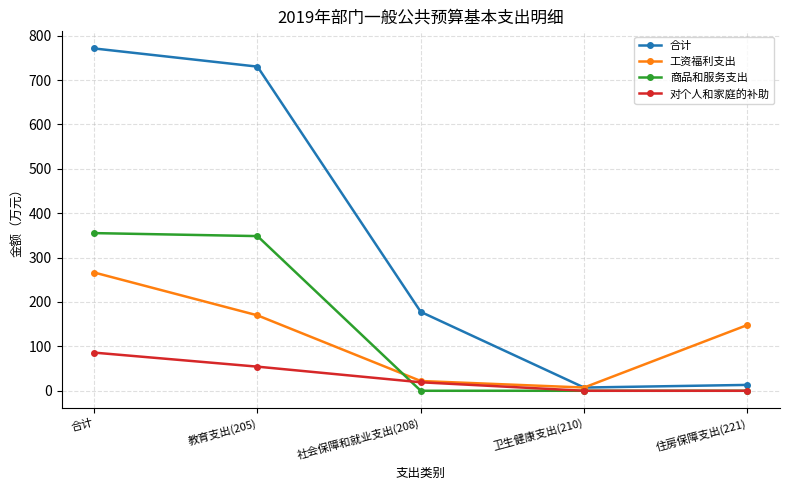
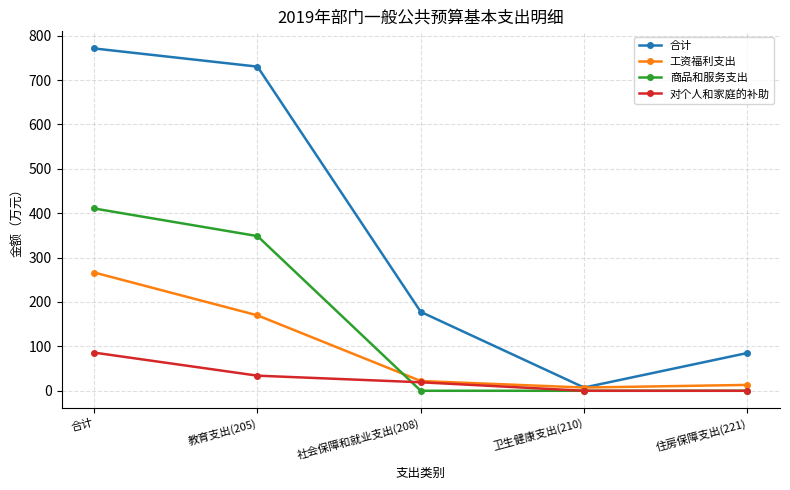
商品和服务支出, 合计: 360 -> 410
对个人和家庭的补助, 教育支出(205): 50 -> 30
合计, 住房保障支出(221): 10 -> 90
工资福利支出, 住房保障支出(221): 150 -> 10
